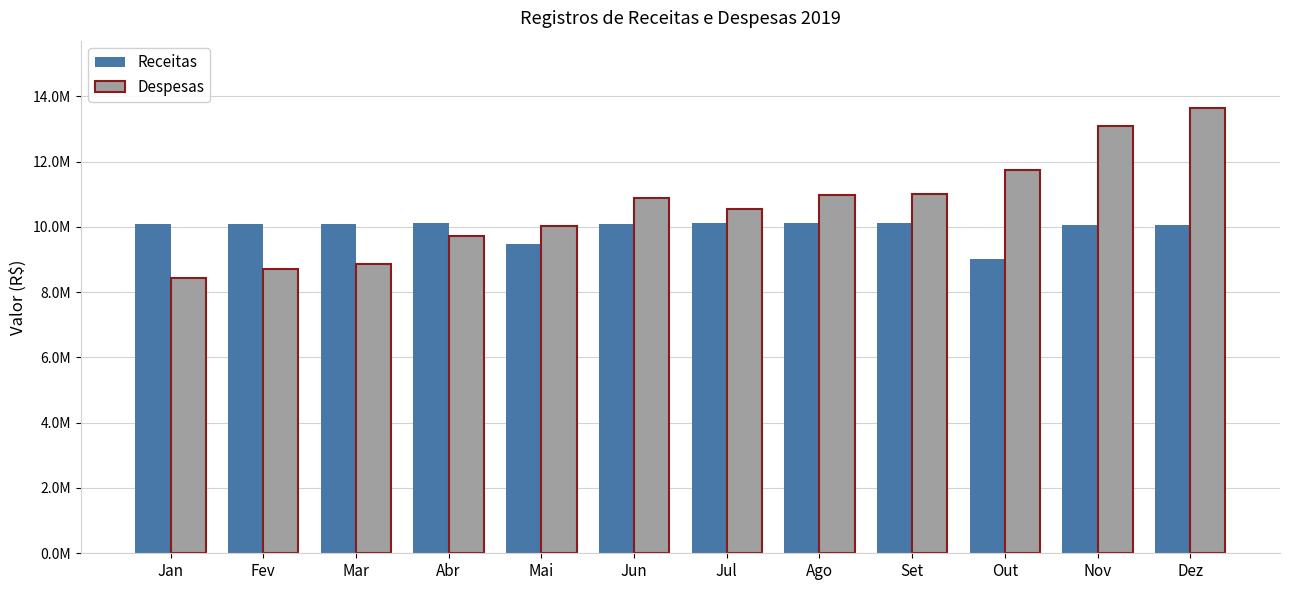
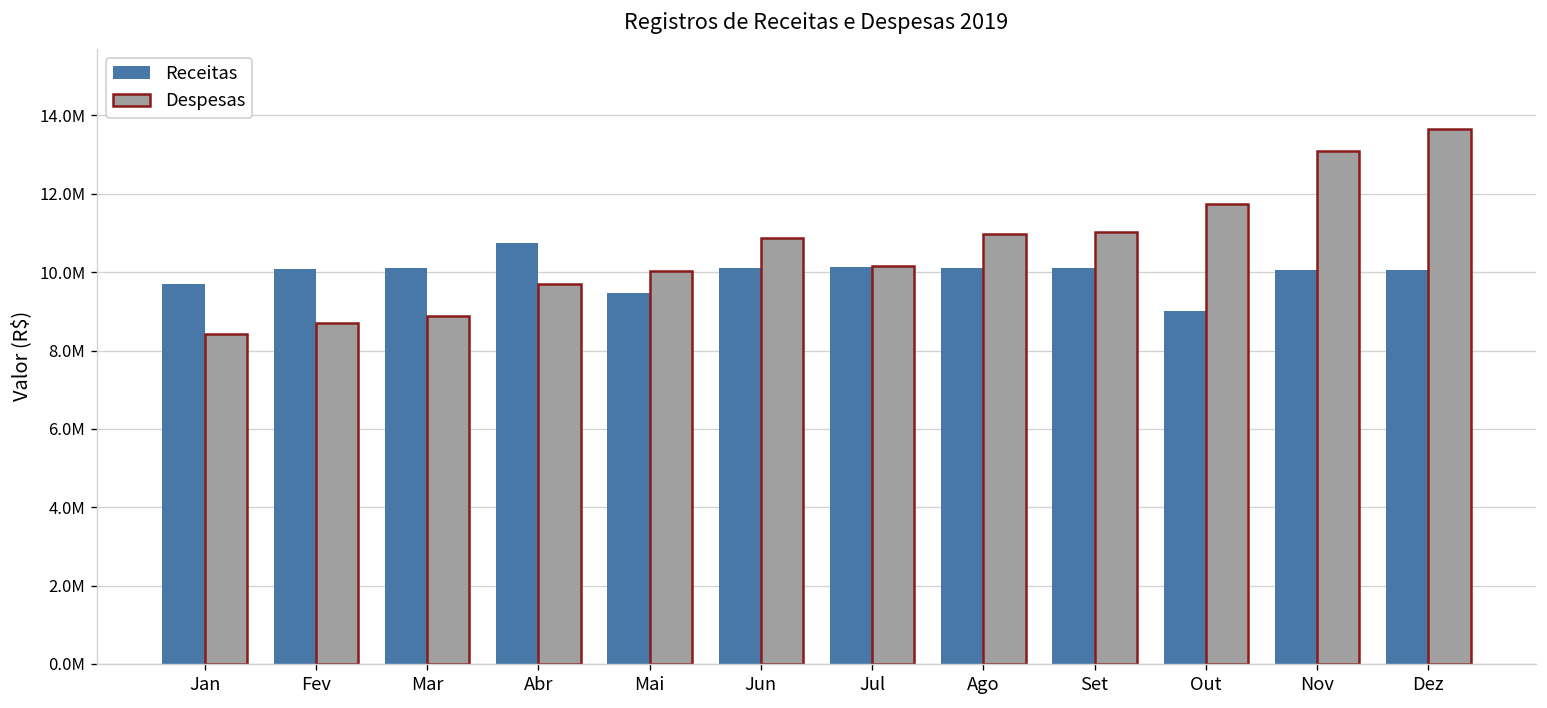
Receitas, Jan: 10100000 -> 9700000
Receitas, Abr: 10100000 -> 10800000
Despesas, Jul: 10500000 -> 10200000
